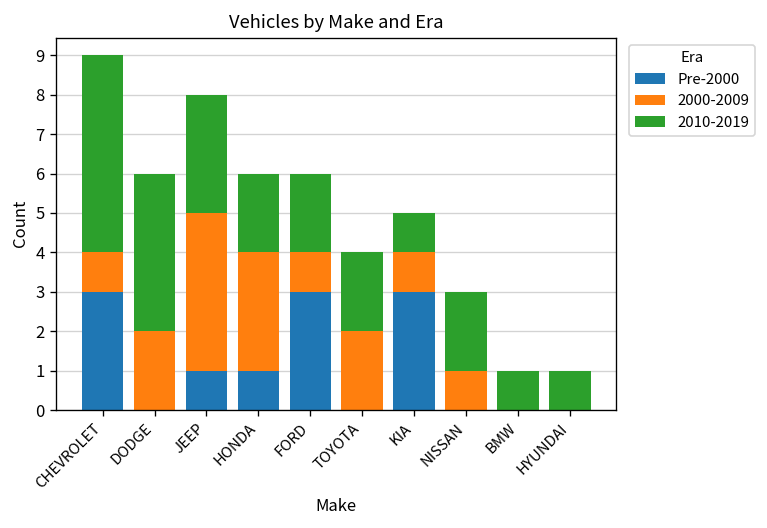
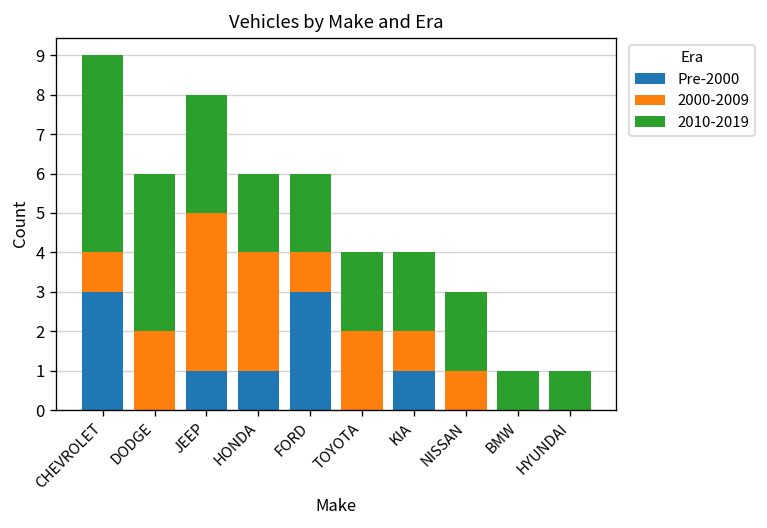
Pre-2000, KIA: 3 -> 1
2010-2019, KIA: 1 -> 2
